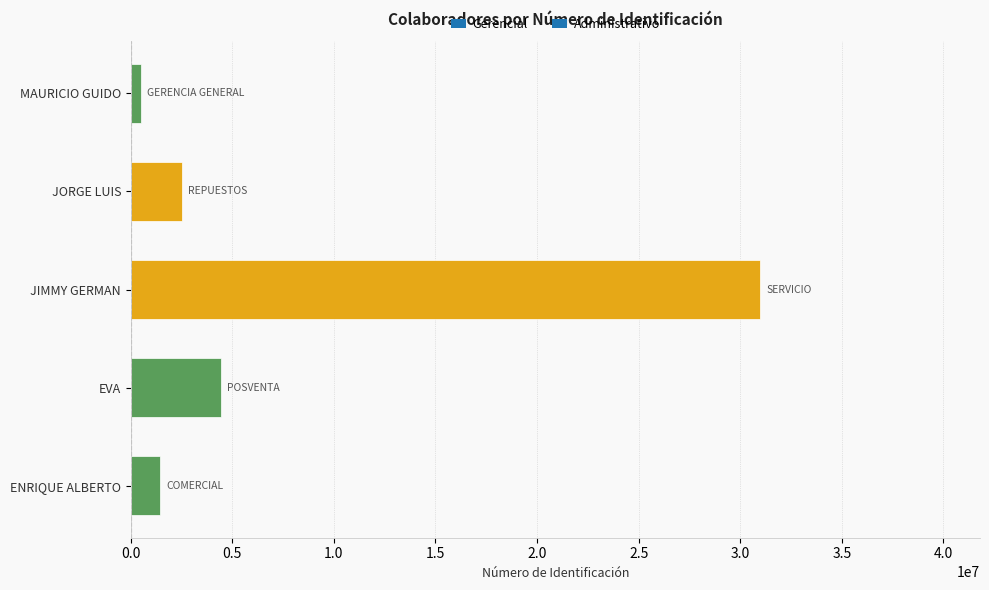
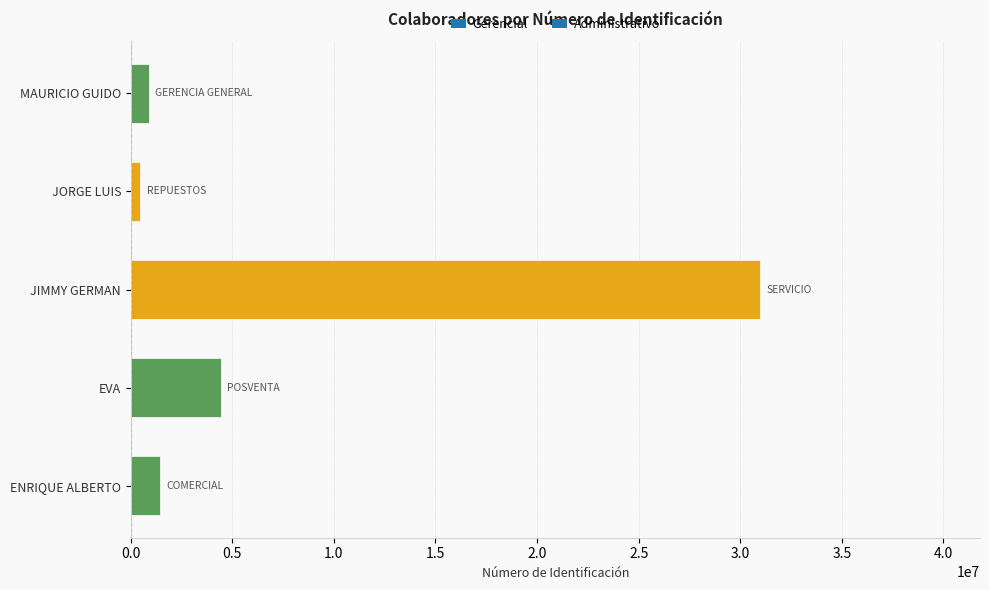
MAURICIO GUIDO: 500000 -> 900000
JORGE LUIS: 2500000 -> 500000
